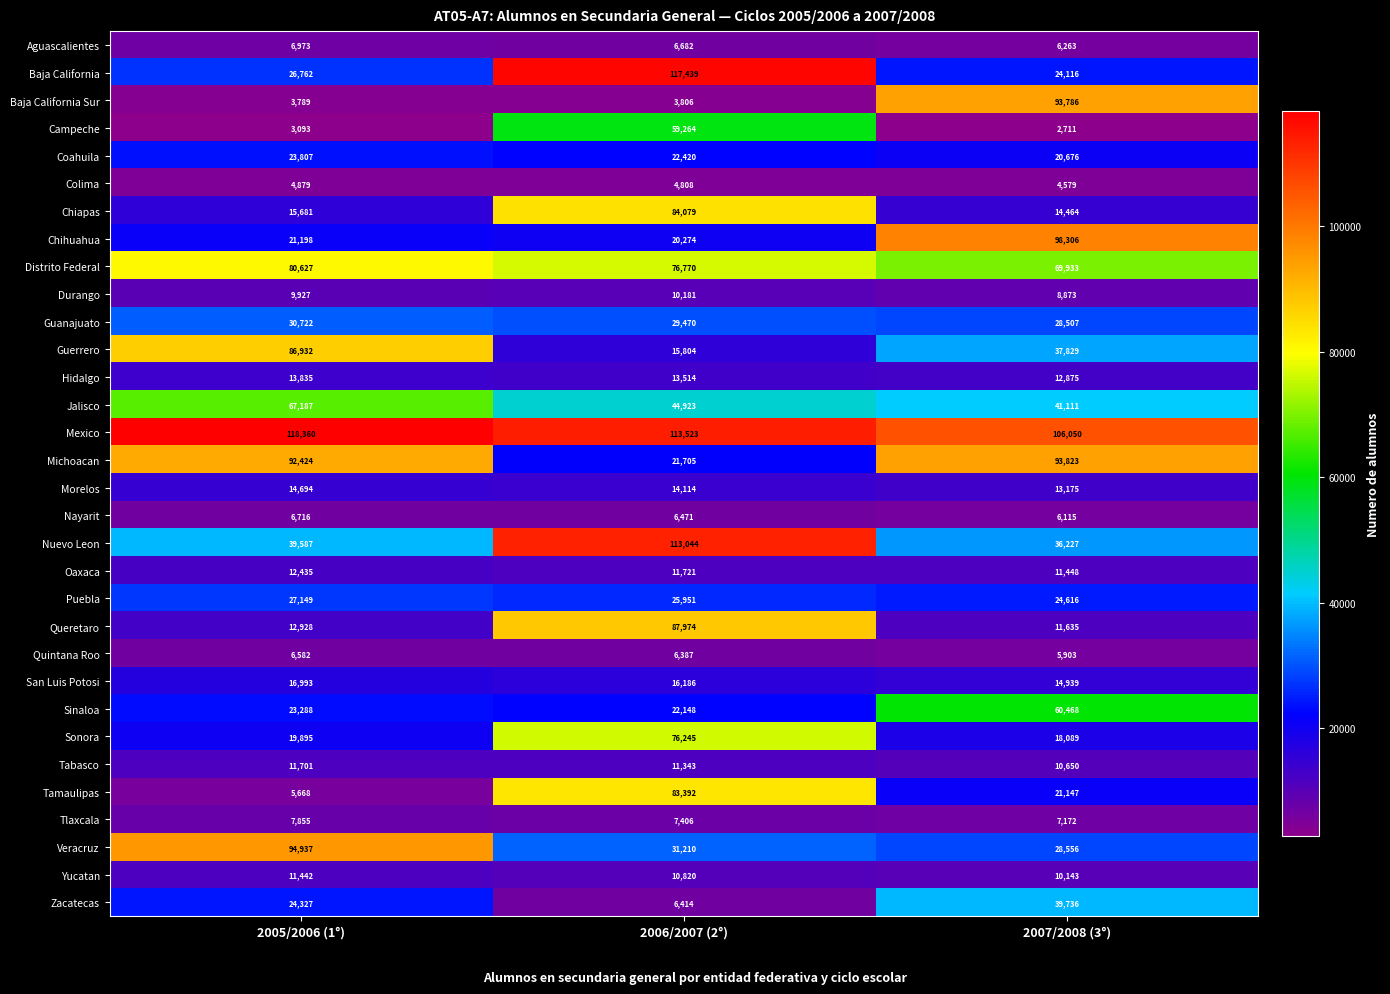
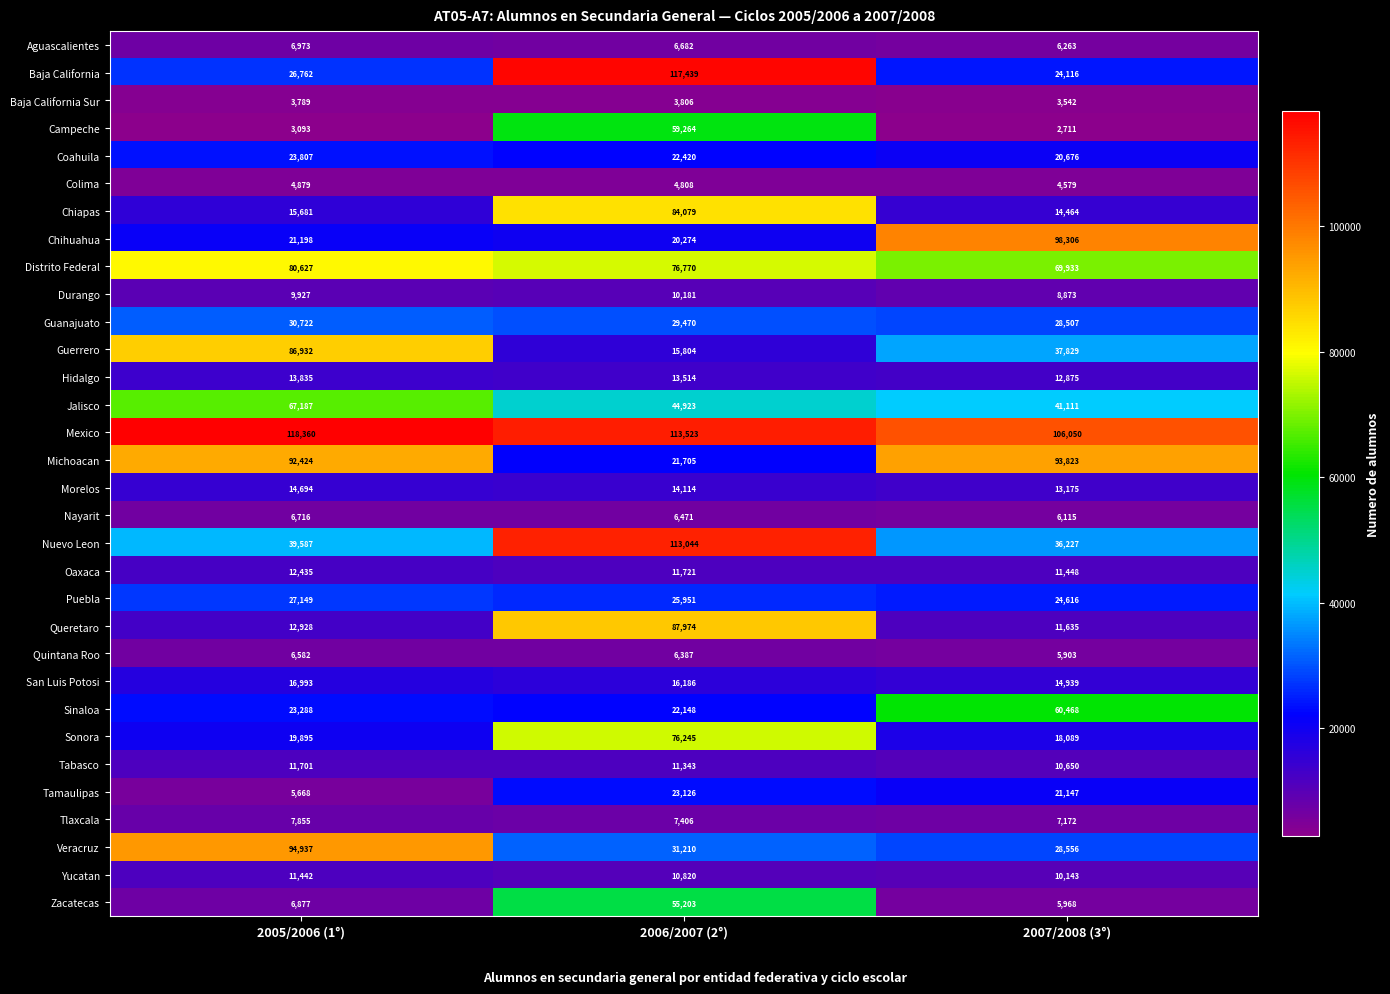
Baja California Sur, 2007/2008 (3°): 93,786 -> 3,542
Tamaulipas, 2006/2007 (2°): 83,392 -> 23,126
Zacatecas, 2005/2006 (1°): 24,327 -> 6,877
Zacatecas, 2006/2007 (2°): 6,414 -> 55,203
Zacatecas, 2007/2008 (3°): 39,736 -> 5,968
